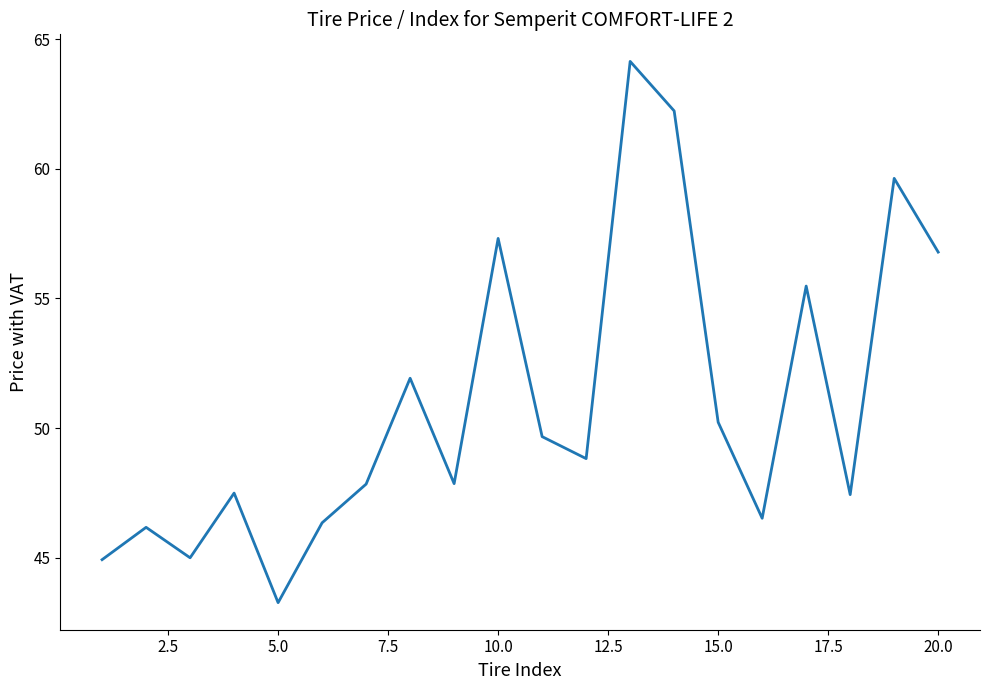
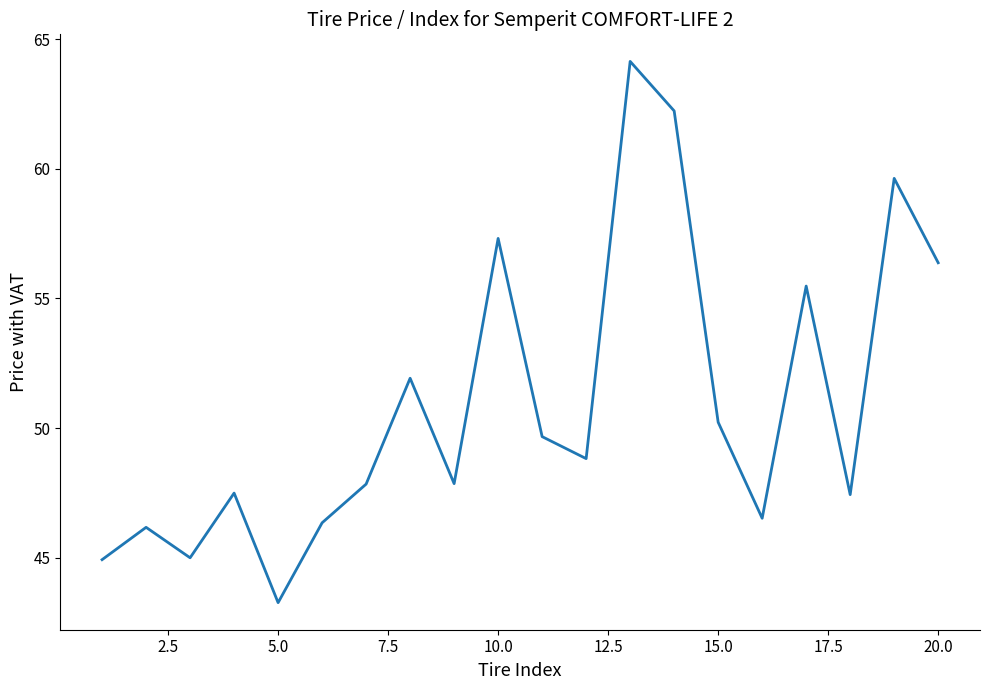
20.0: 56.8 -> 56.4
